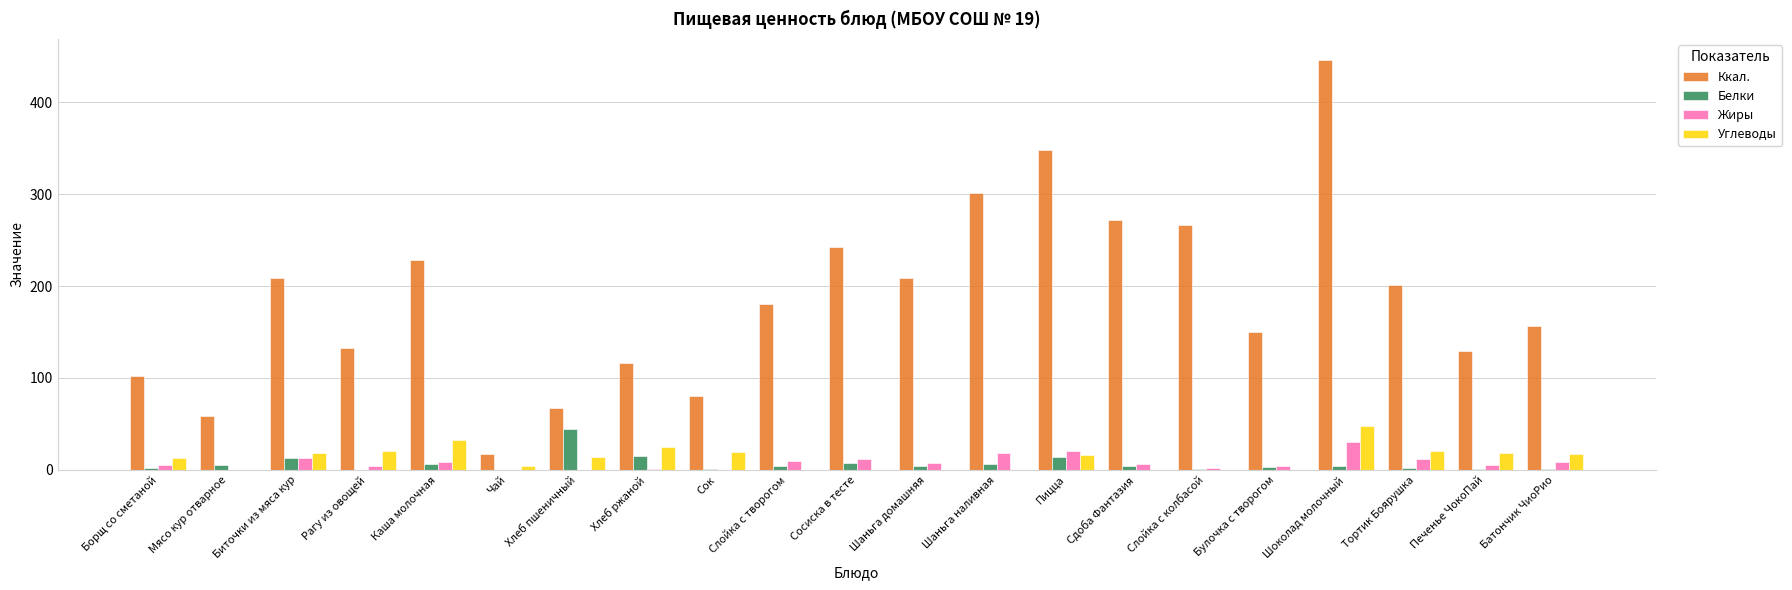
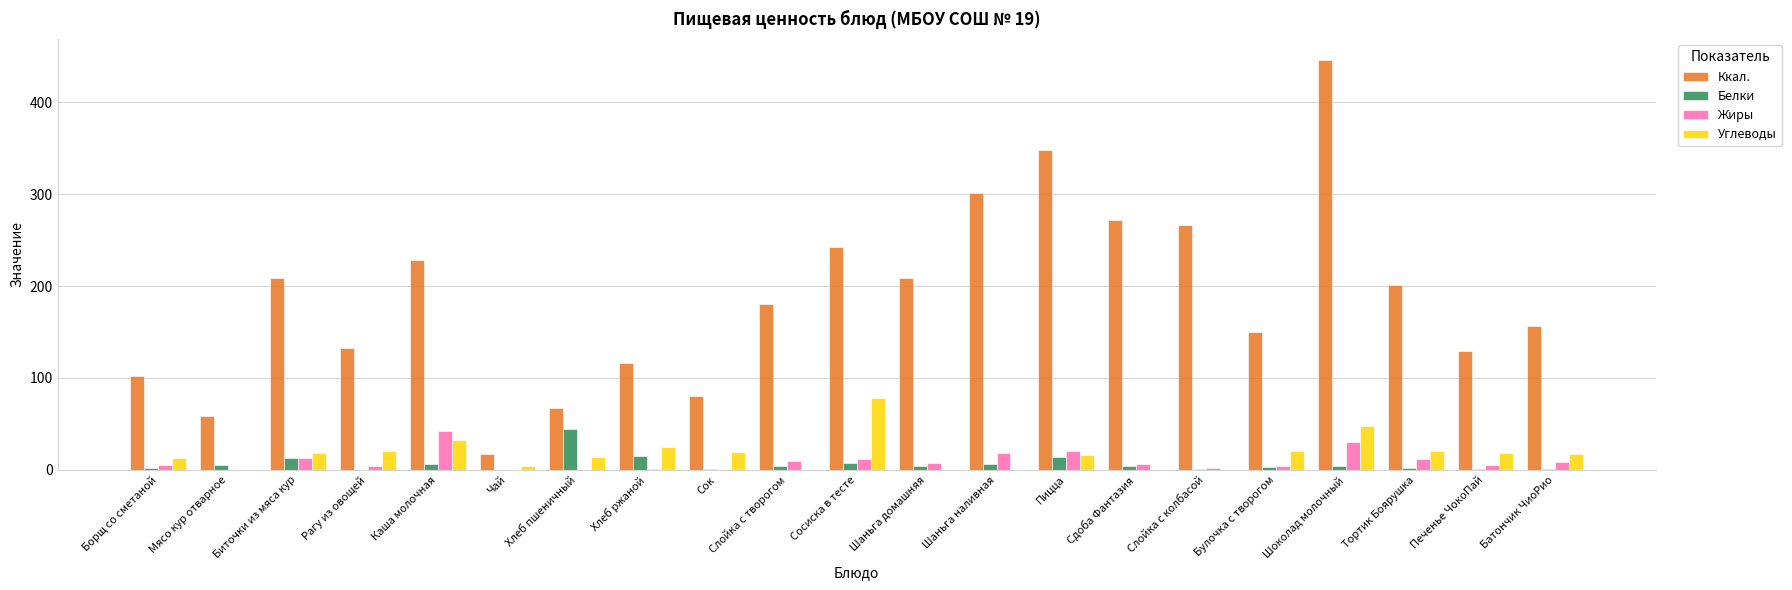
Жиры, Каша молочная: 10 -> 40
Углеводы, Сосиска в тесте: 0 -> 80
Углеводы, Булочка с творогом: 0 -> 20
